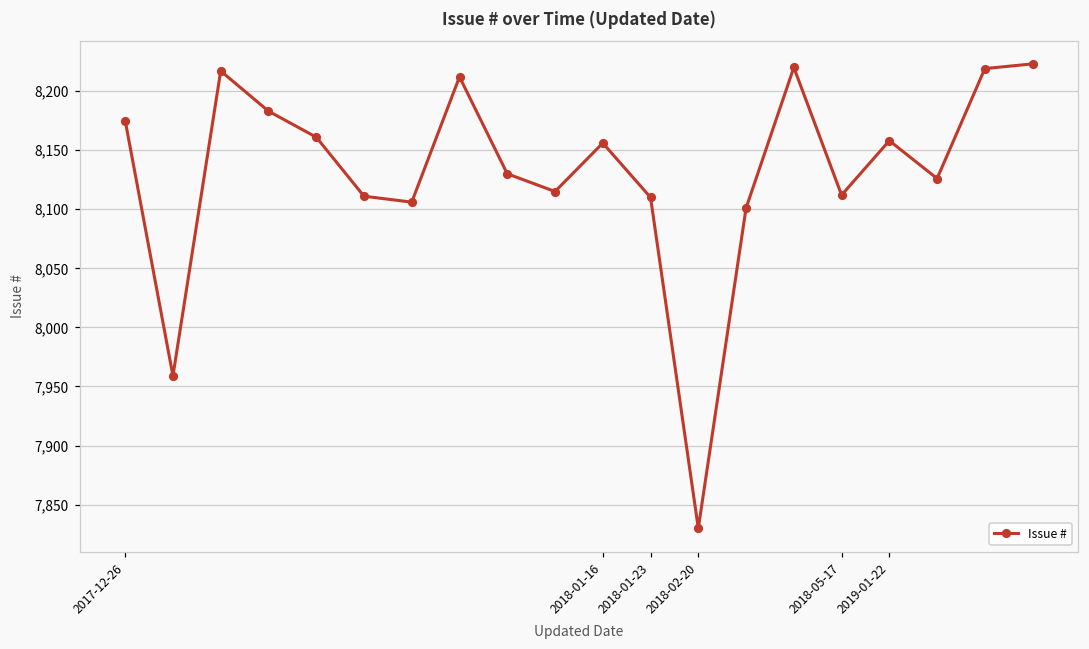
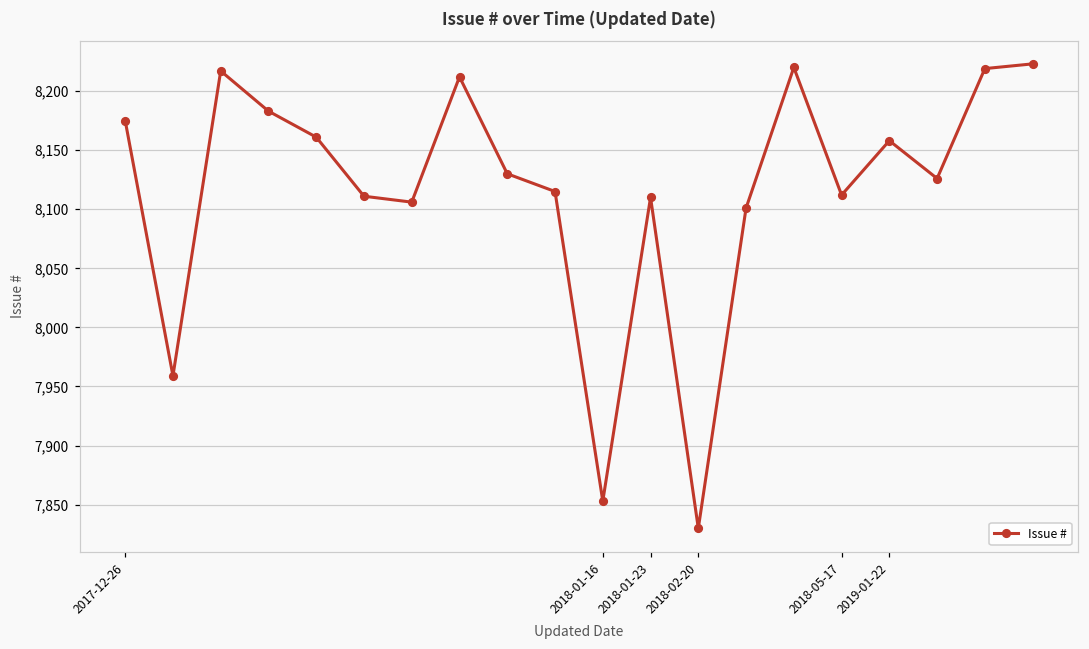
2018-01-16: 8,156 -> 7,853
